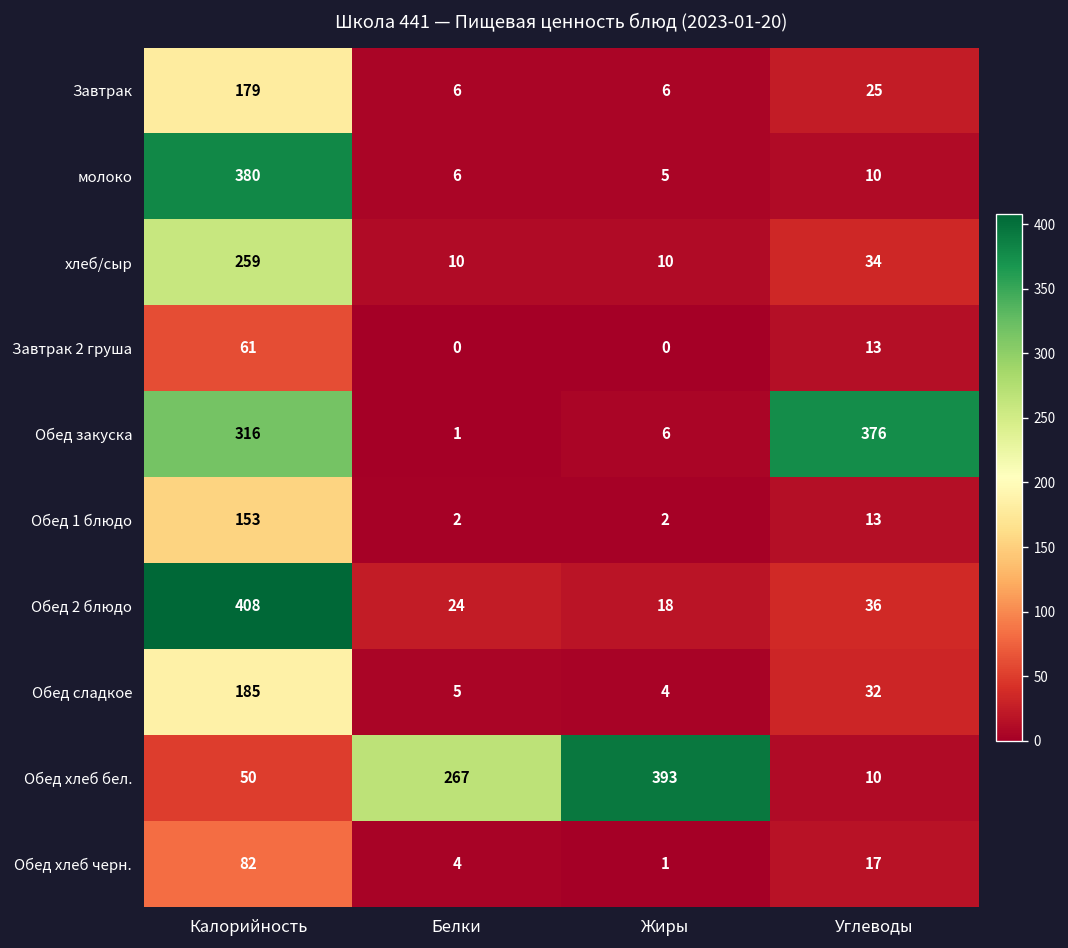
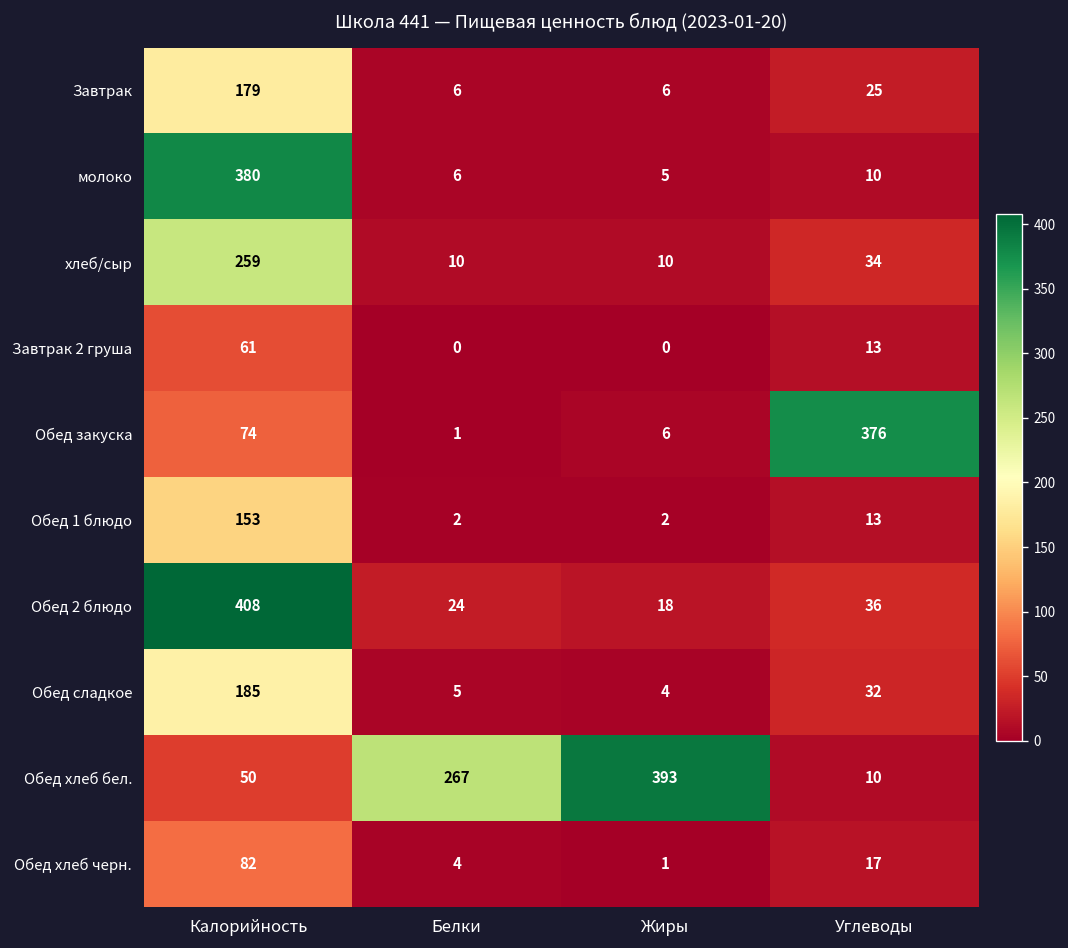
Обед закуска, Калорийность: 316 -> 74
